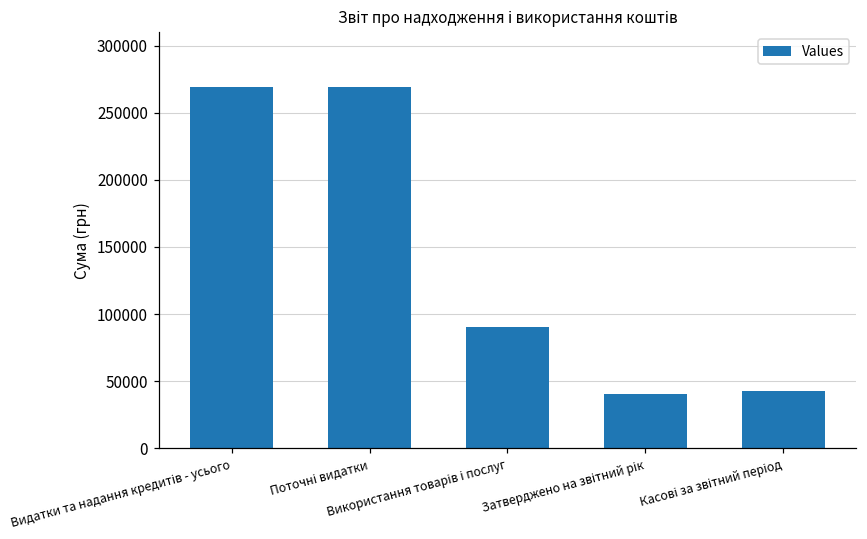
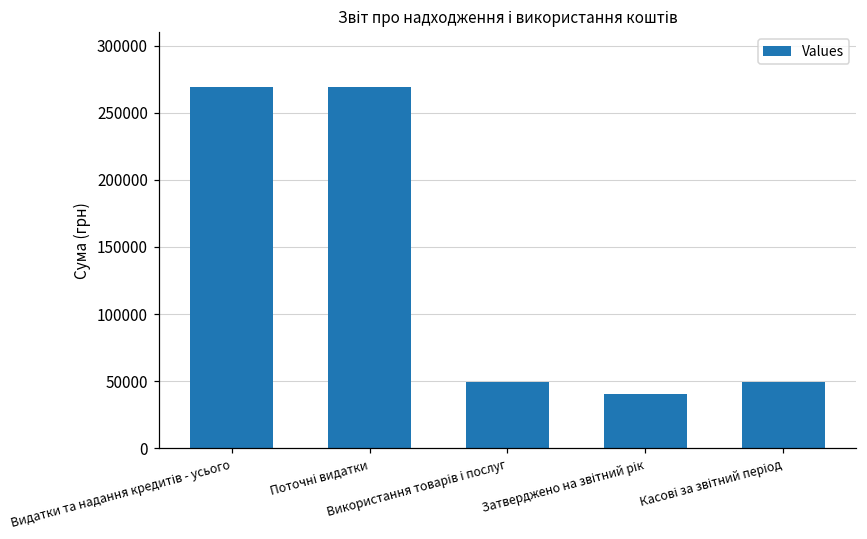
Використання товарів і послуг: 90000 -> 50000
Касові за звітний період: 43000 -> 50000
